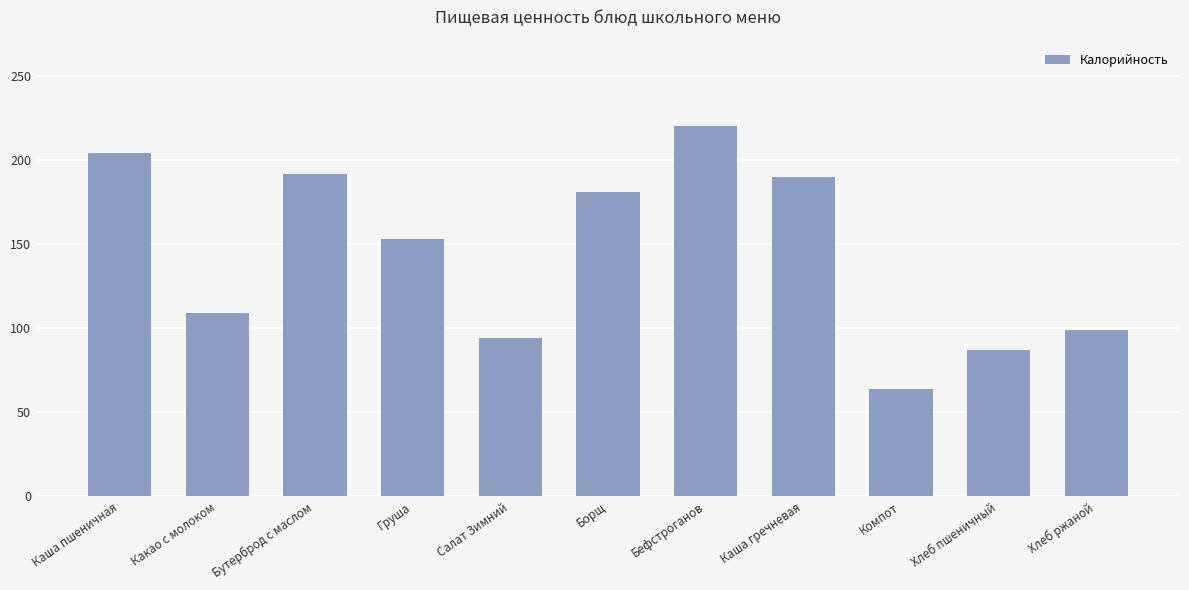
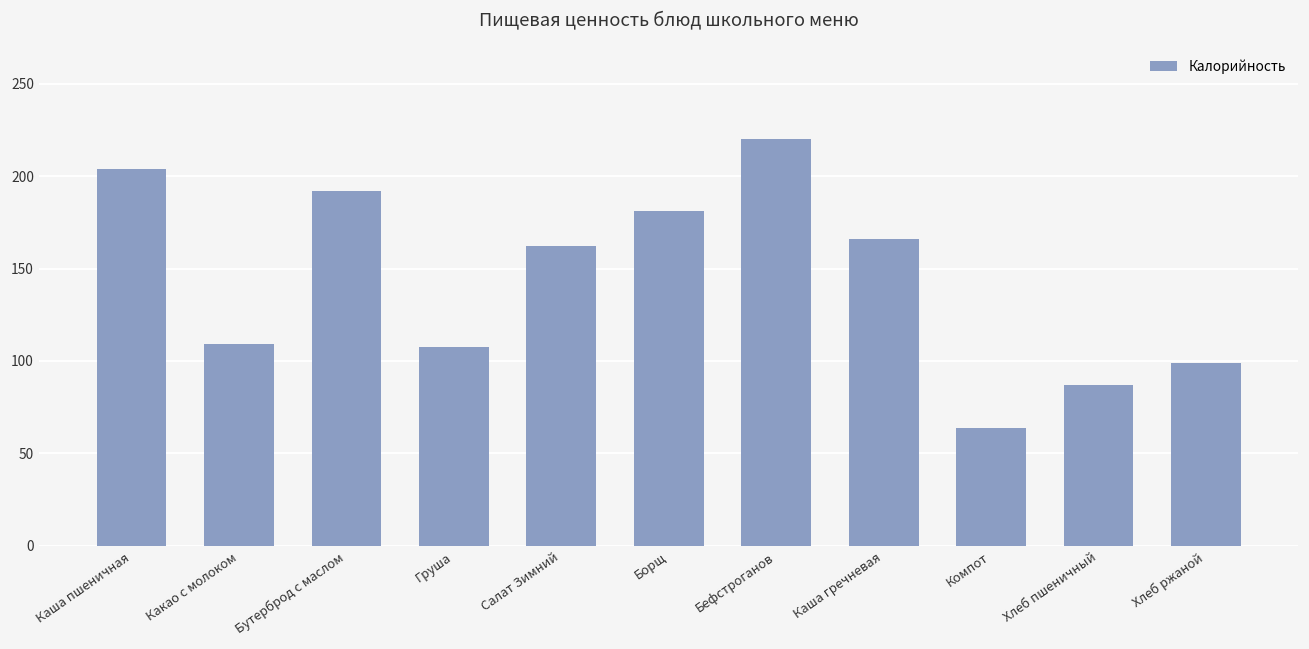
Груша: 153 -> 107
Салат Зимний: 94 -> 162
Каша гречневая: 190 -> 166
